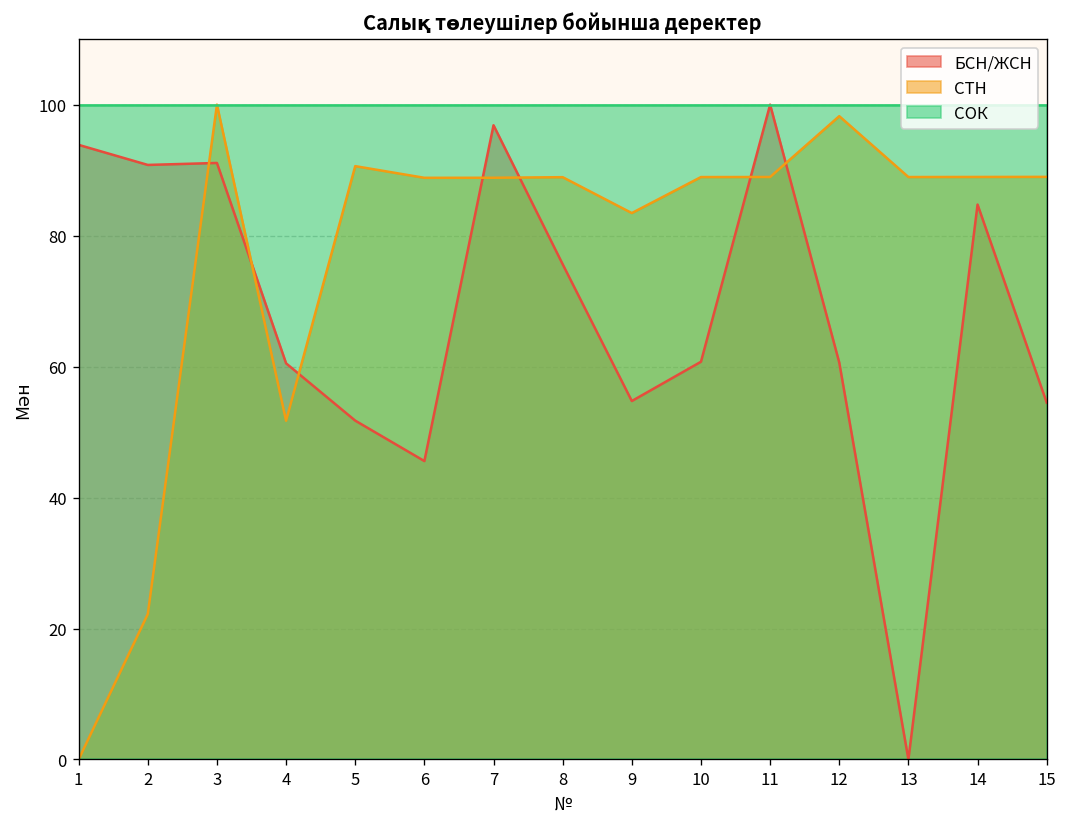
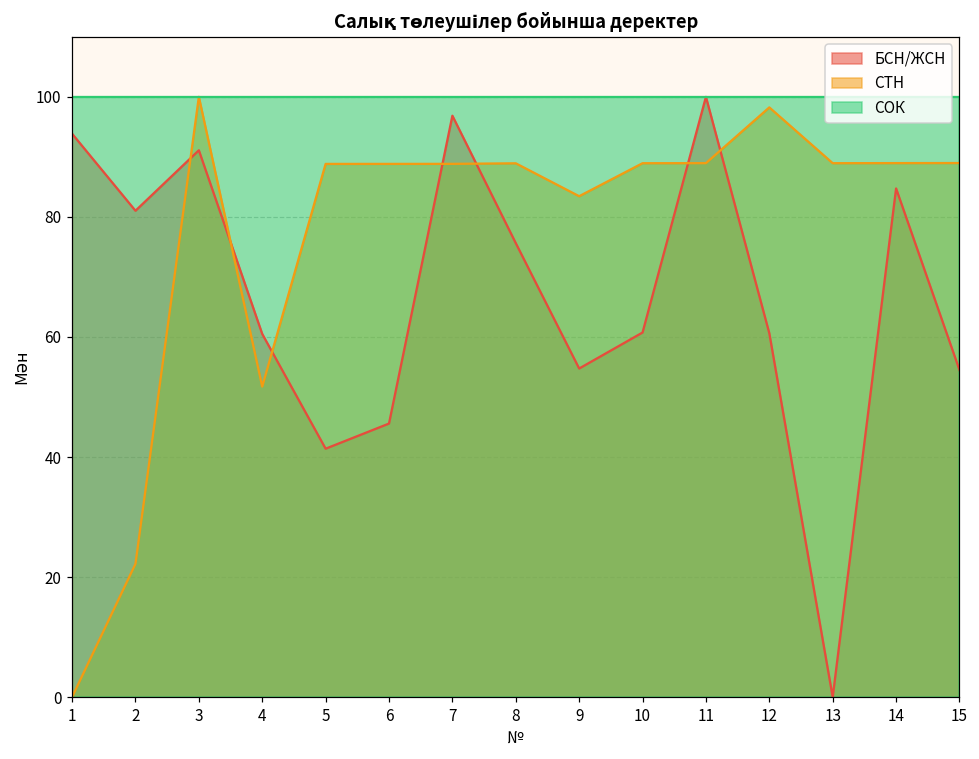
БСН/ЖСН, 2: 91 -> 81
БСН/ЖСН, 5: 52 -> 41
СТН, 5: 91 -> 89
